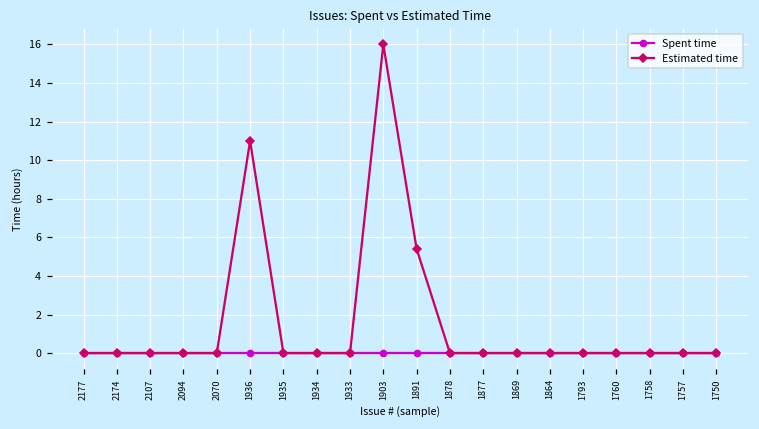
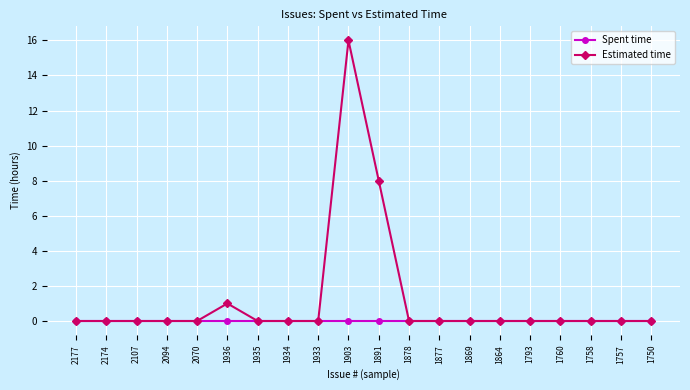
Estimated time, 1936: 11 -> 1
Estimated time, 1891: 5.4 -> 8.0
